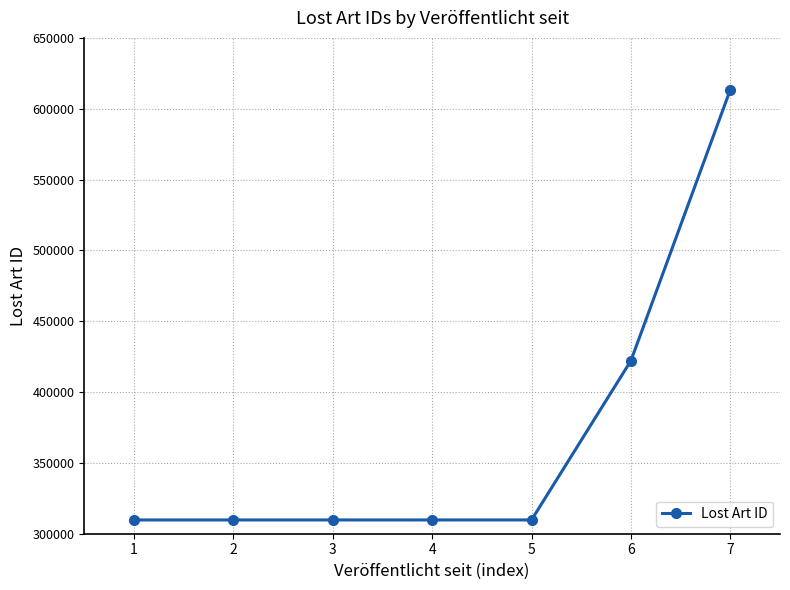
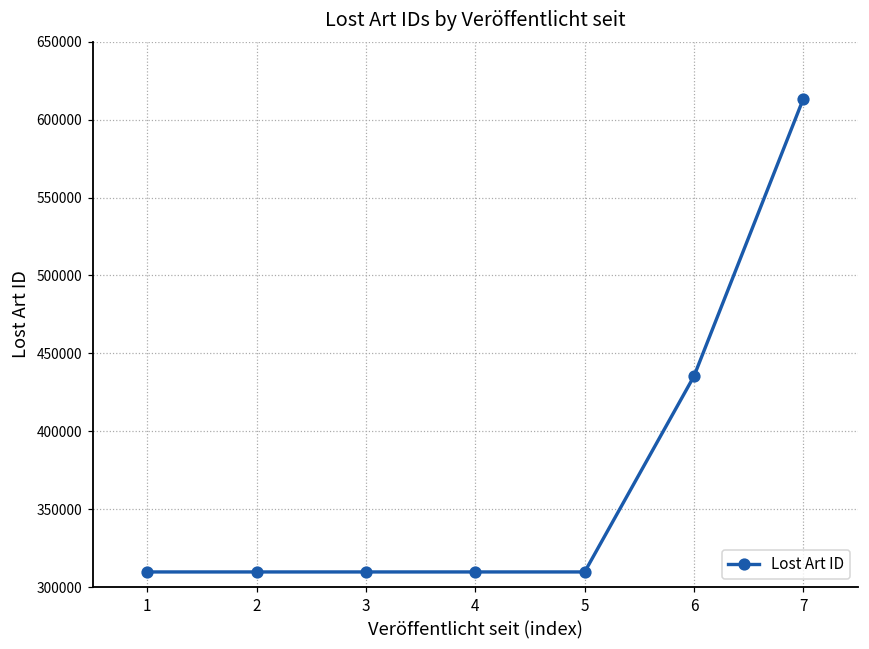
6: 422000 -> 435000
